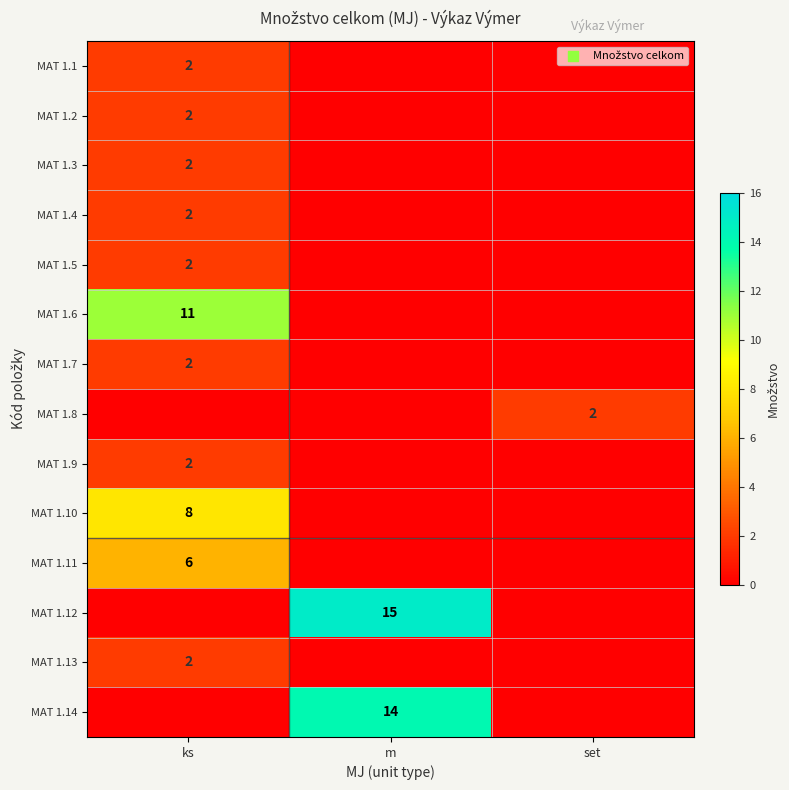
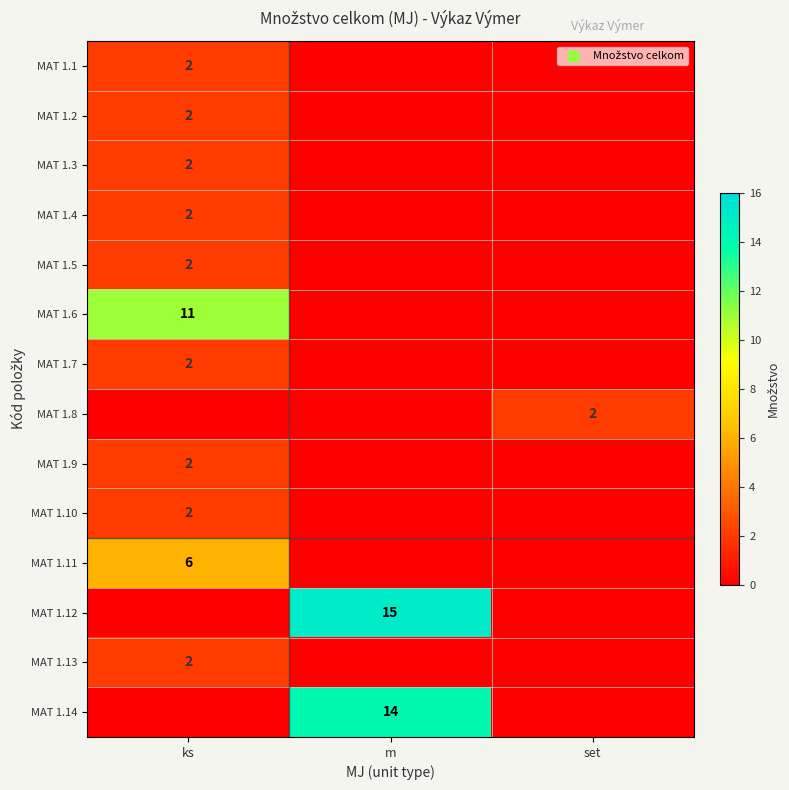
MAT 1.10, ks: 8 -> 2
